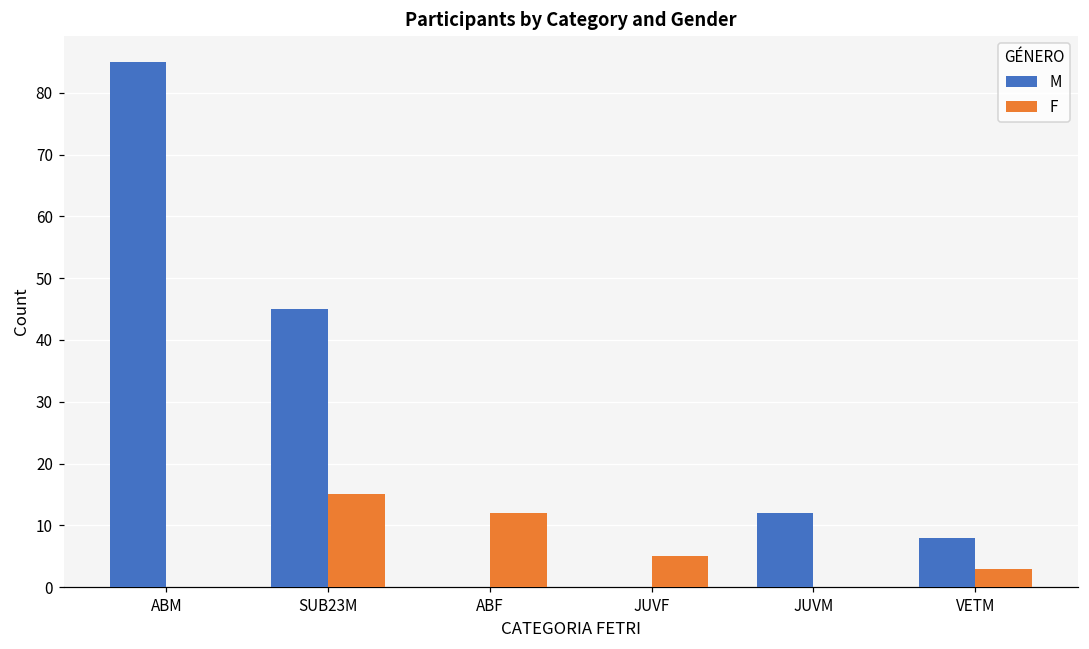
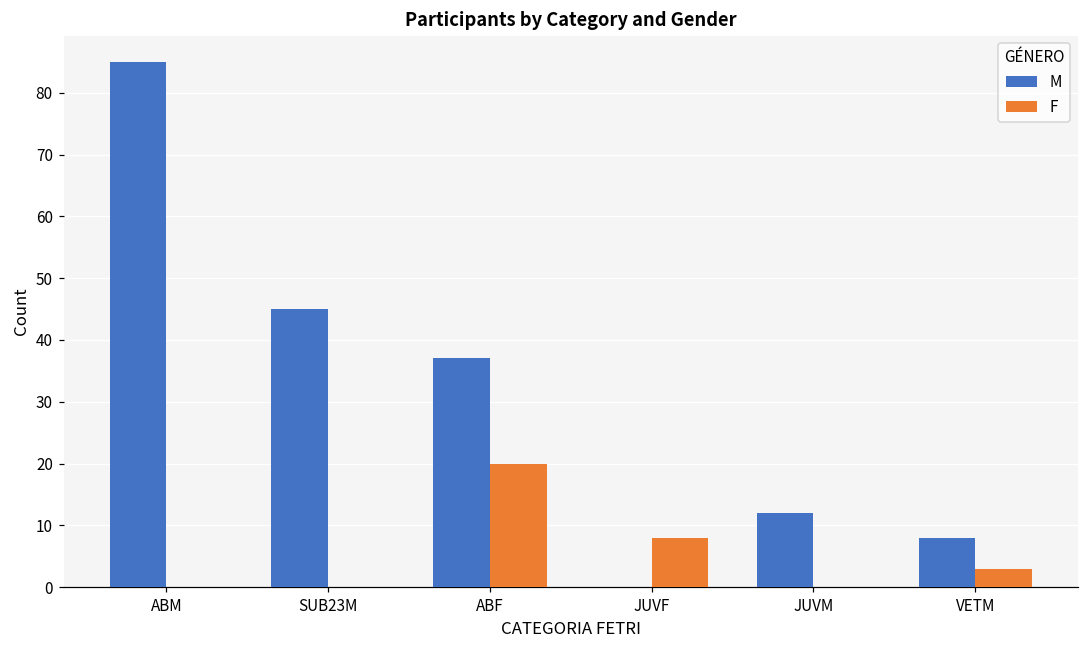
F, SUB23M: 15 -> 0
M, ABF: 0 -> 37
F, ABF: 12 -> 20
F, JUVF: 5 -> 8
